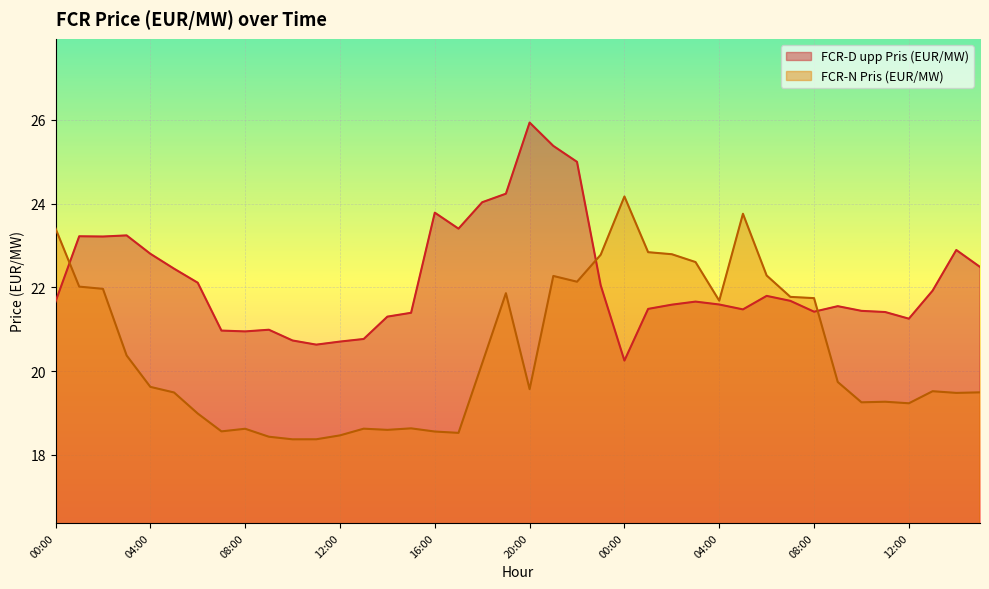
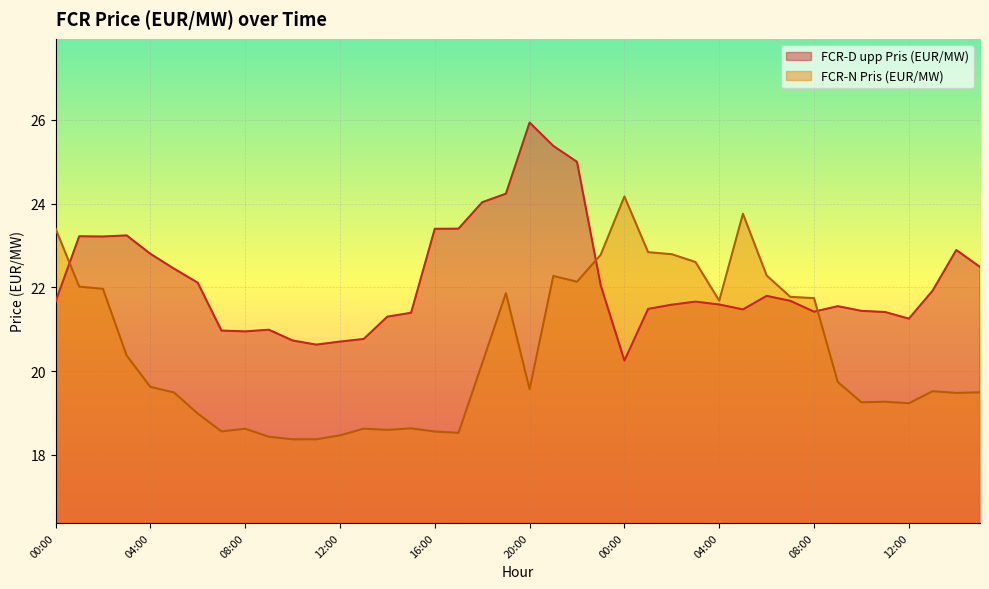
FCR-D upp Pris (EUR/MW), 16:00: 23.8 -> 23.4
